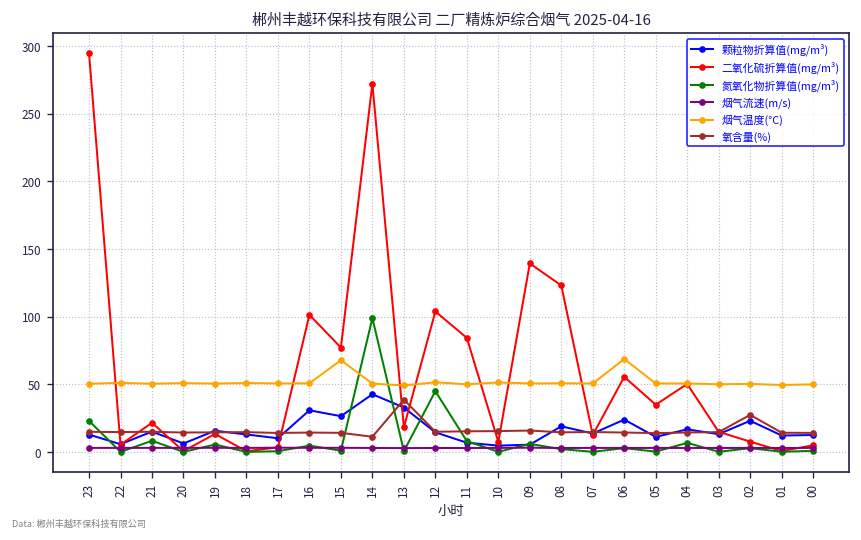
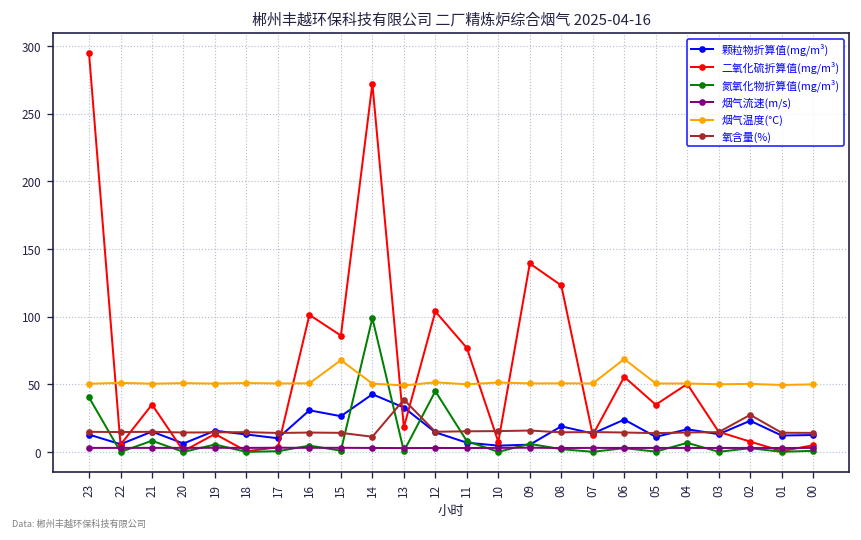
氮氧化物折算值(mg/m³), 23: 23 -> 40
二氧化硫折算值(mg/m³), 21: 22 -> 35
二氧化硫折算值(mg/m³), 15: 77 -> 86
二氧化硫折算值(mg/m³), 11: 84 -> 77
